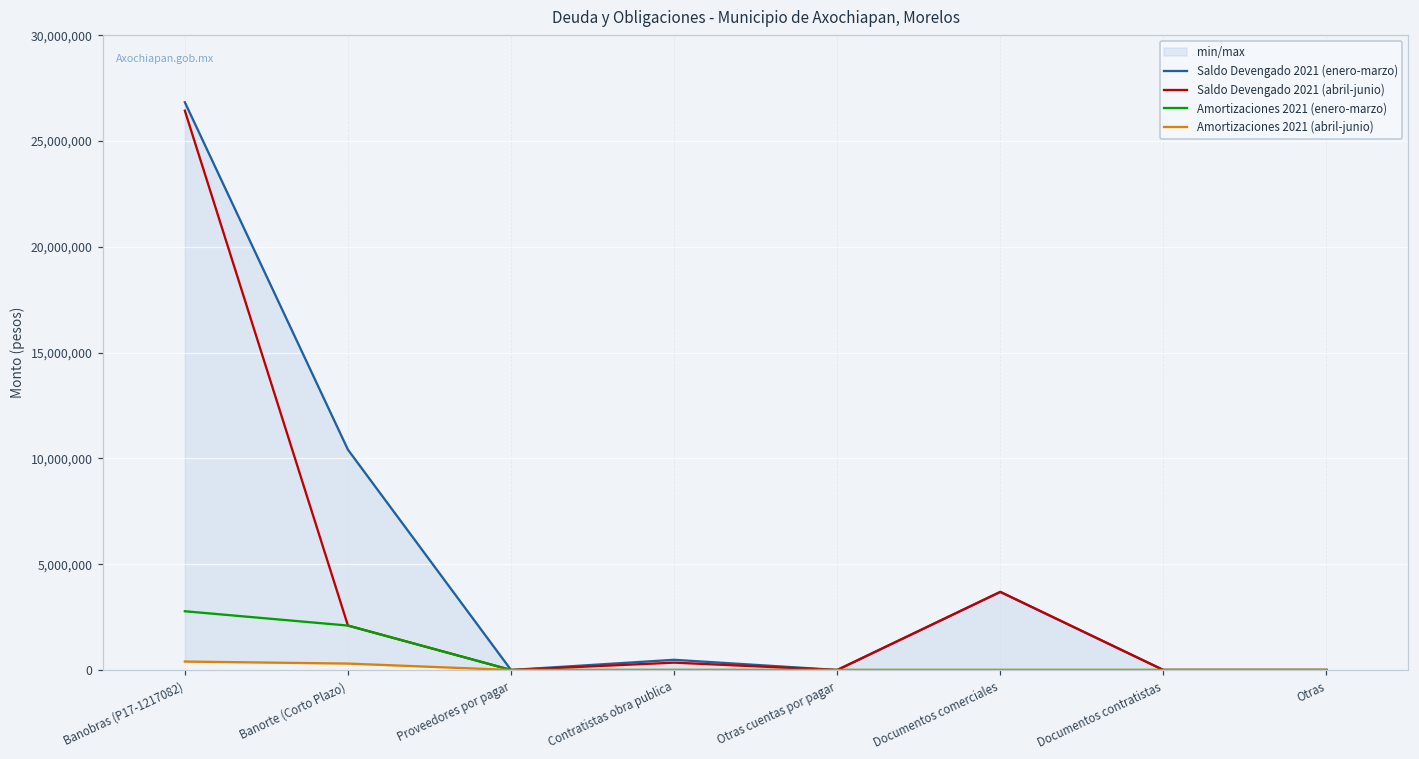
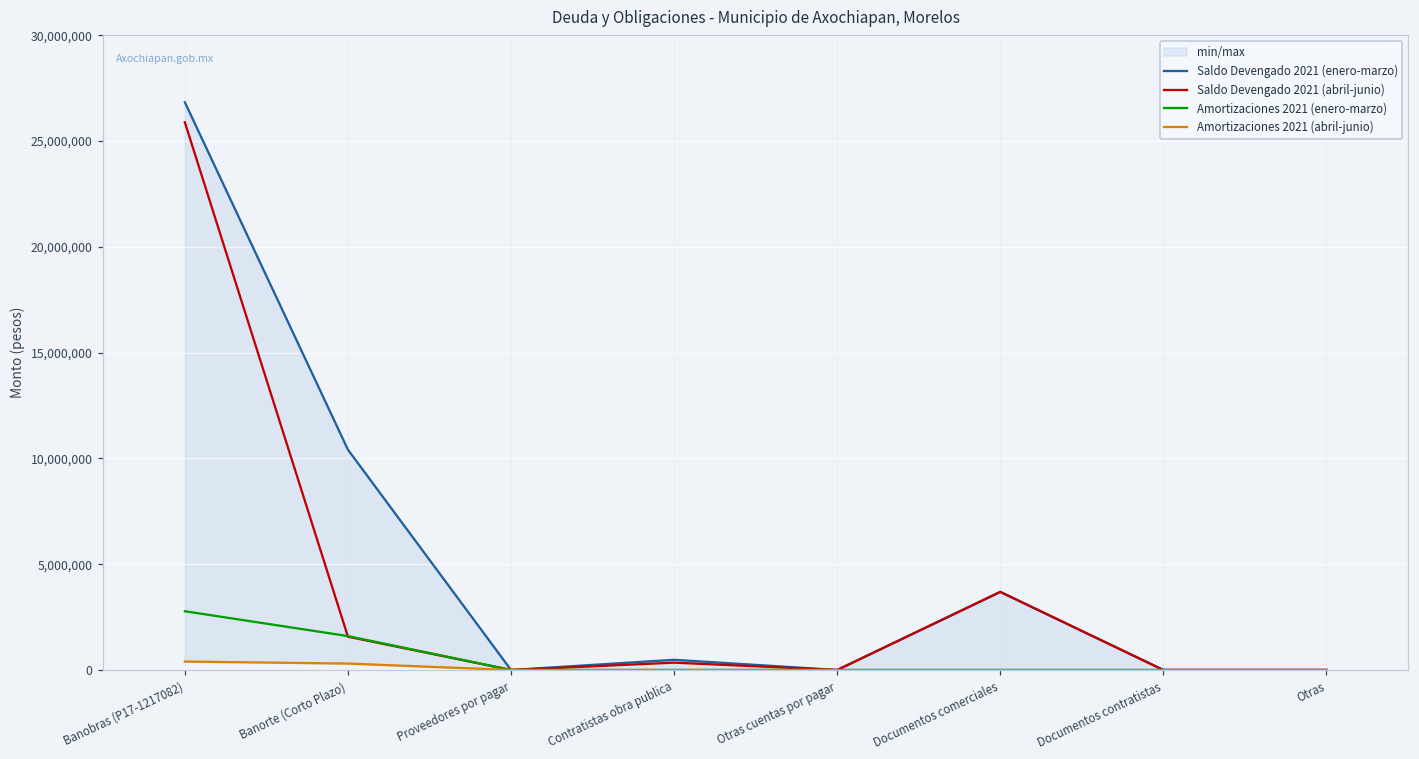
Saldo Devengado 2021 (abril-junio), Banobras (P17-1217082): 26,400,000 -> 25,900,000
Saldo Devengado 2021 (abril-junio), Banorte (Corto Plazo): 2,100,000 -> 1,600,000
Amortizaciones 2021 (enero-marzo), Banorte (Corto Plazo): 2,100,000 -> 1,600,000
